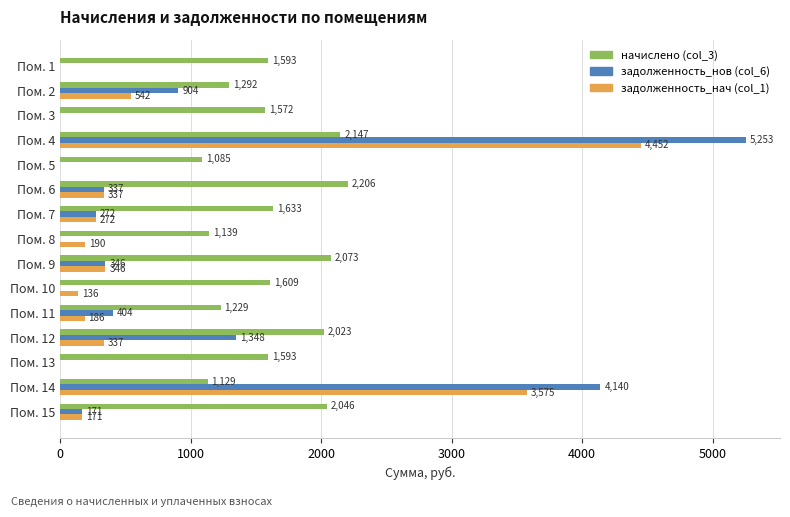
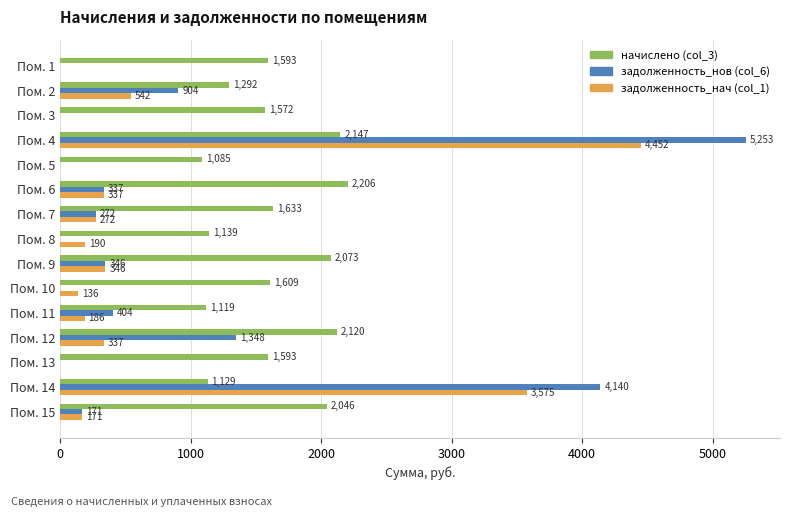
начислено (col_3), Пом. 11: 1,229 -> 1,119
начислено (col_3), Пом. 12: 2,023 -> 2,120
